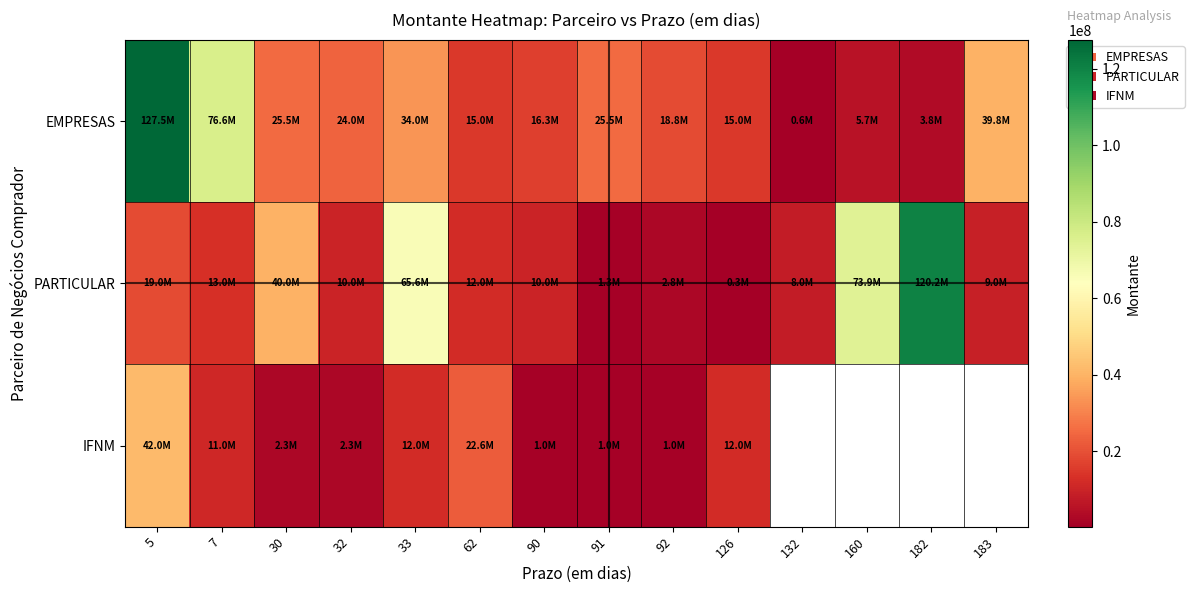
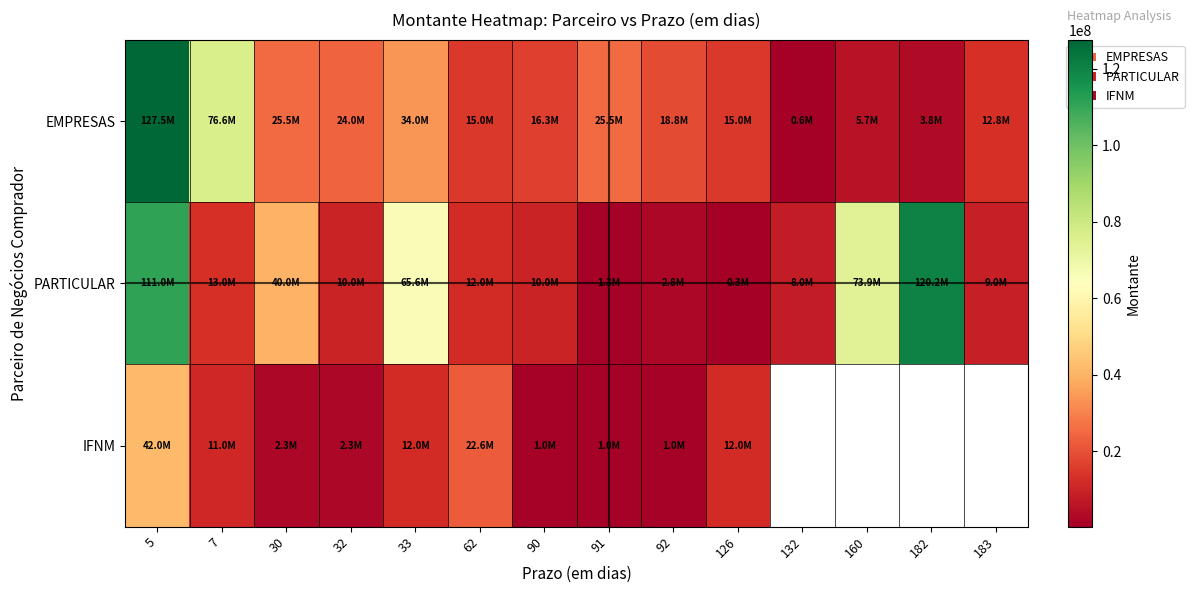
EMPRESAS, 183: 39.8M -> 12.8M
PARTICULAR, 5: 19.0M -> 111.0M
